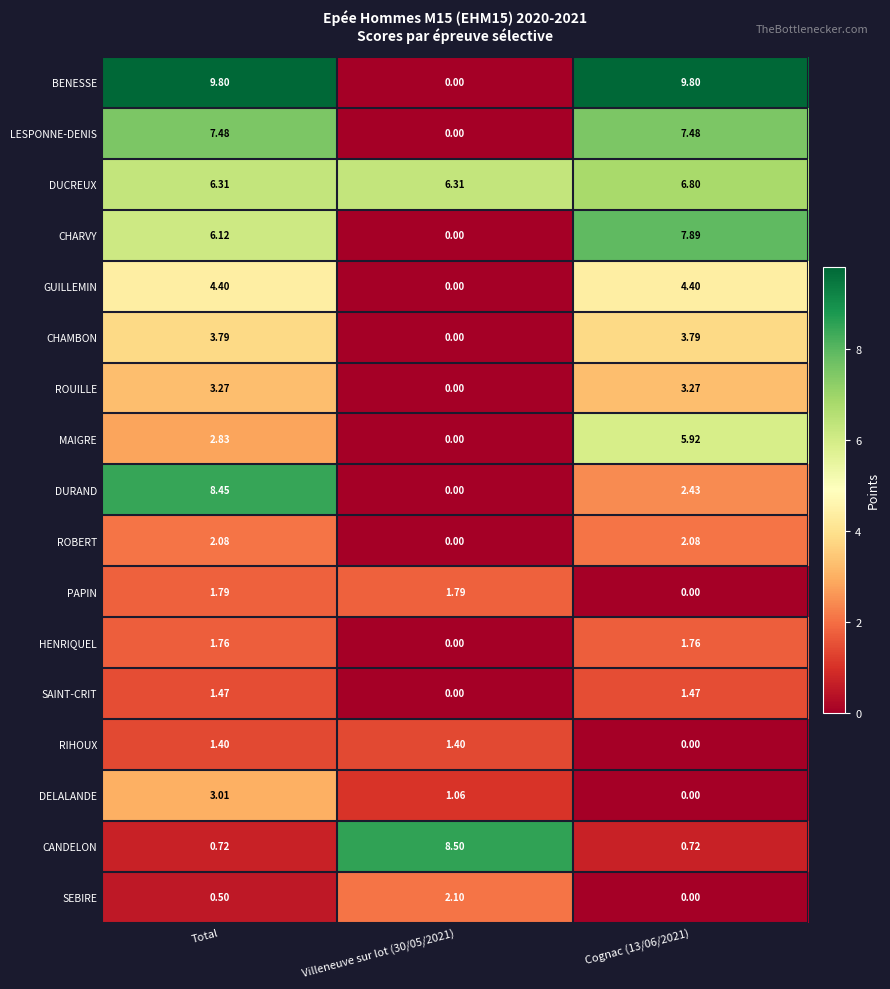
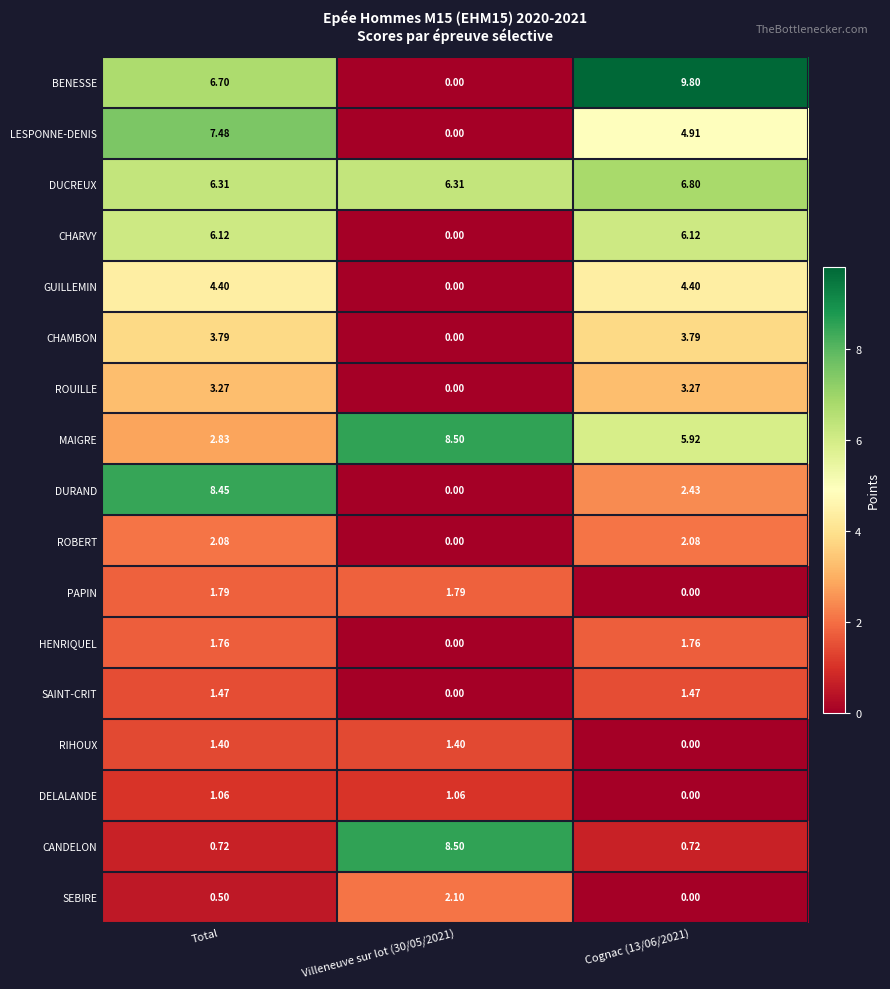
BENESSE, Total: 9.80 -> 6.70
LESPONNE-DENIS, Cognac (13/06/2021): 7.48 -> 4.91
CHARVY, Cognac (13/06/2021): 7.89 -> 6.12
MAIGRE, Villeneuve sur lot (30/05/2021): 0.00 -> 8.50
DELALANDE, Total: 3.01 -> 1.06
